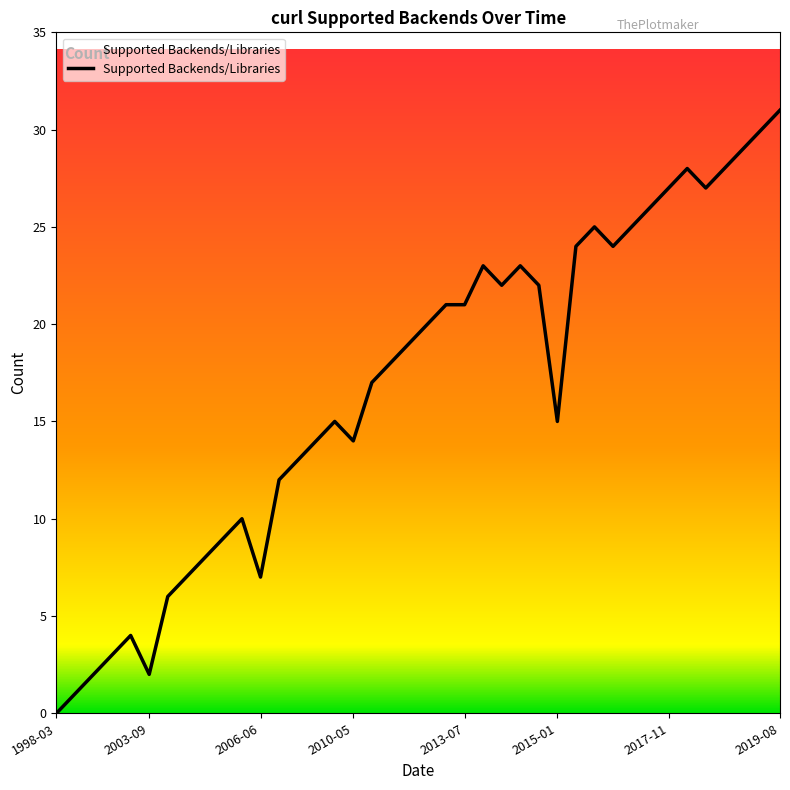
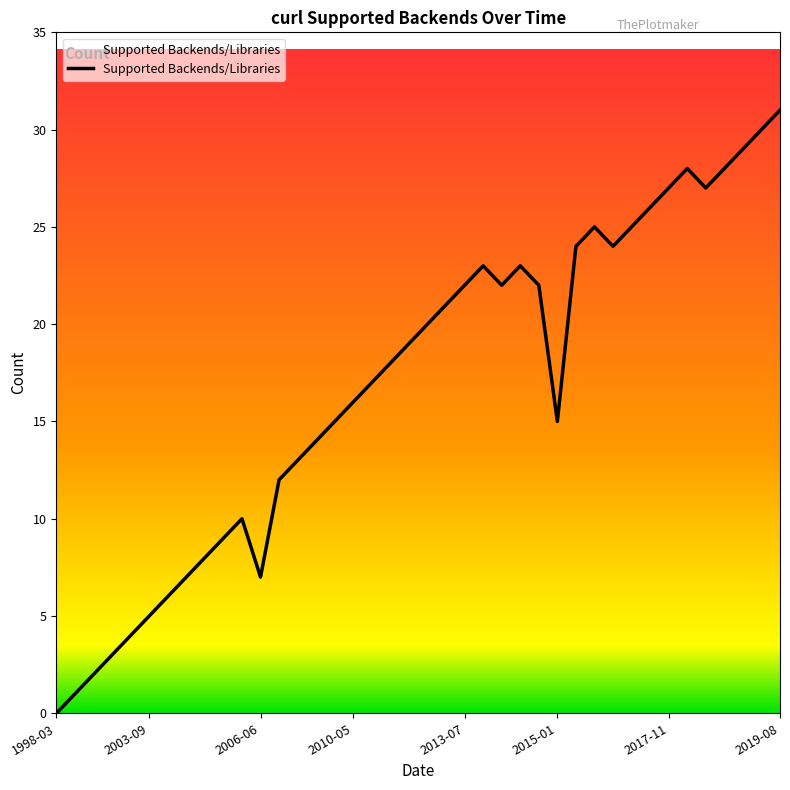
2003-09: 2 -> 5
2010-05: 14 -> 16
2013-07: 21 -> 22
